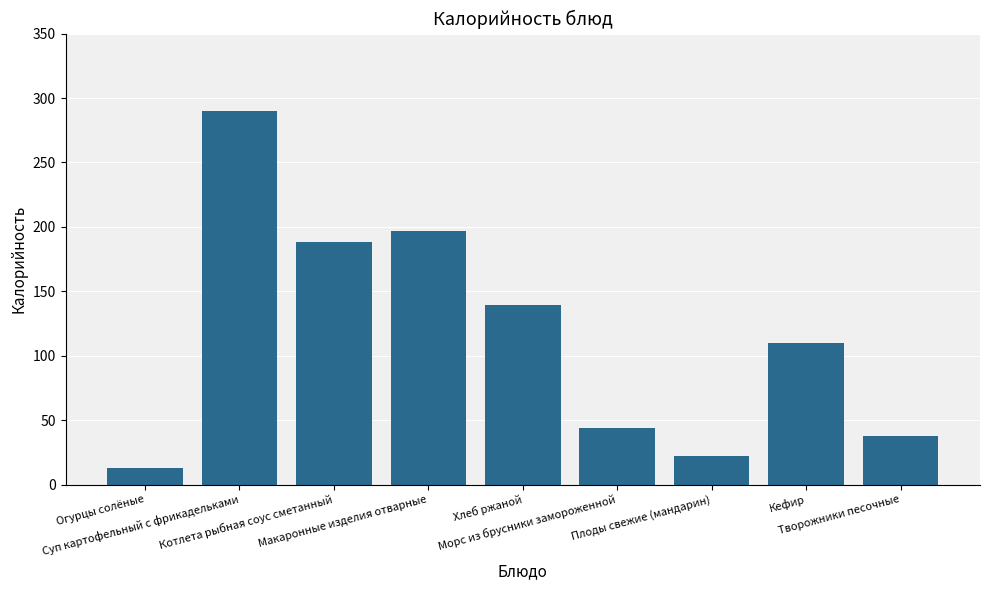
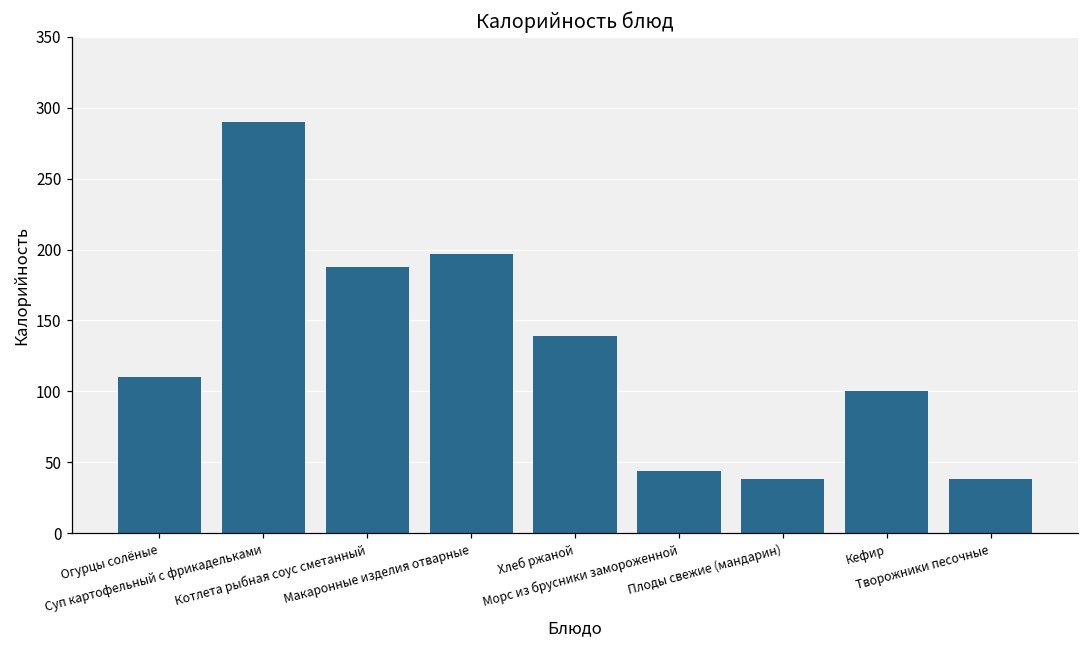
Огурцы солёные: 13 -> 110
Плоды свежие (мандарин): 22 -> 38
Кефир: 110 -> 100
